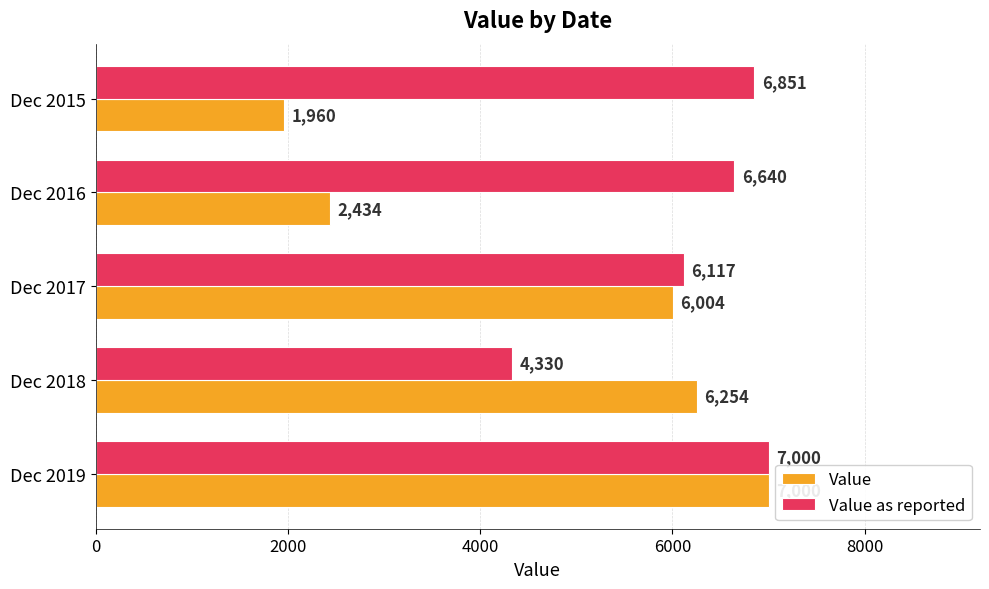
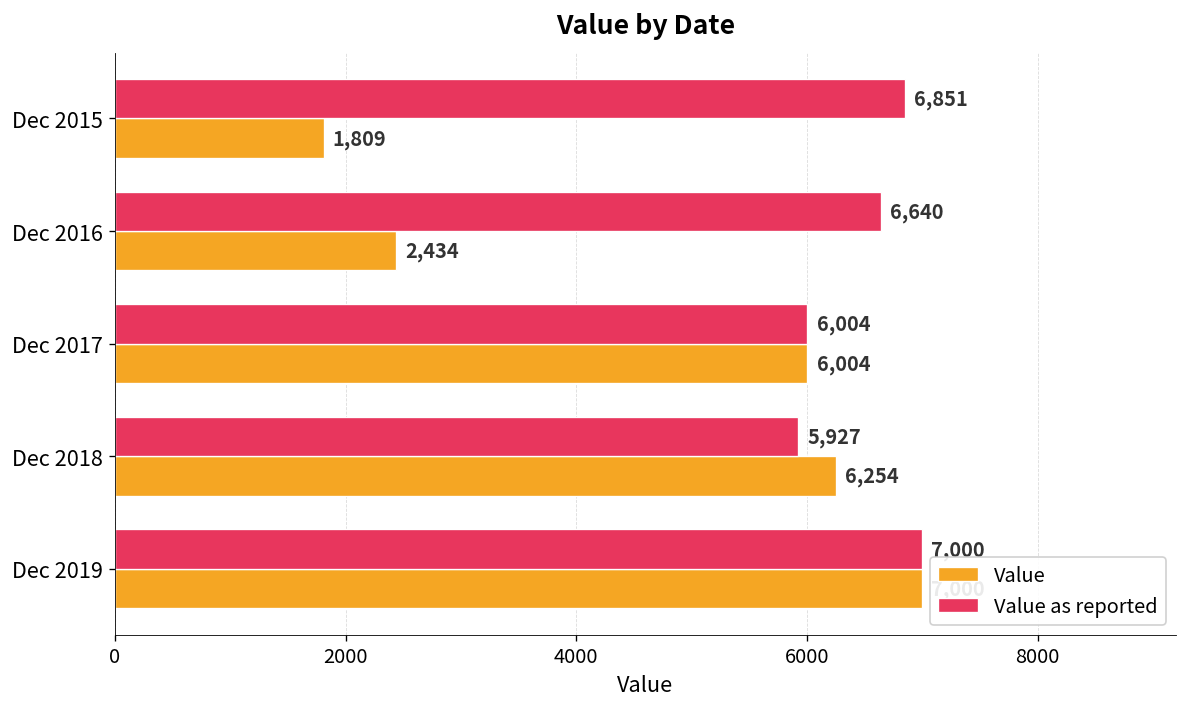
Value, Dec 2015: 1,960 -> 1,809
Value as reported, Dec 2017: 6,117 -> 6,004
Value as reported, Dec 2018: 4,330 -> 5,927
